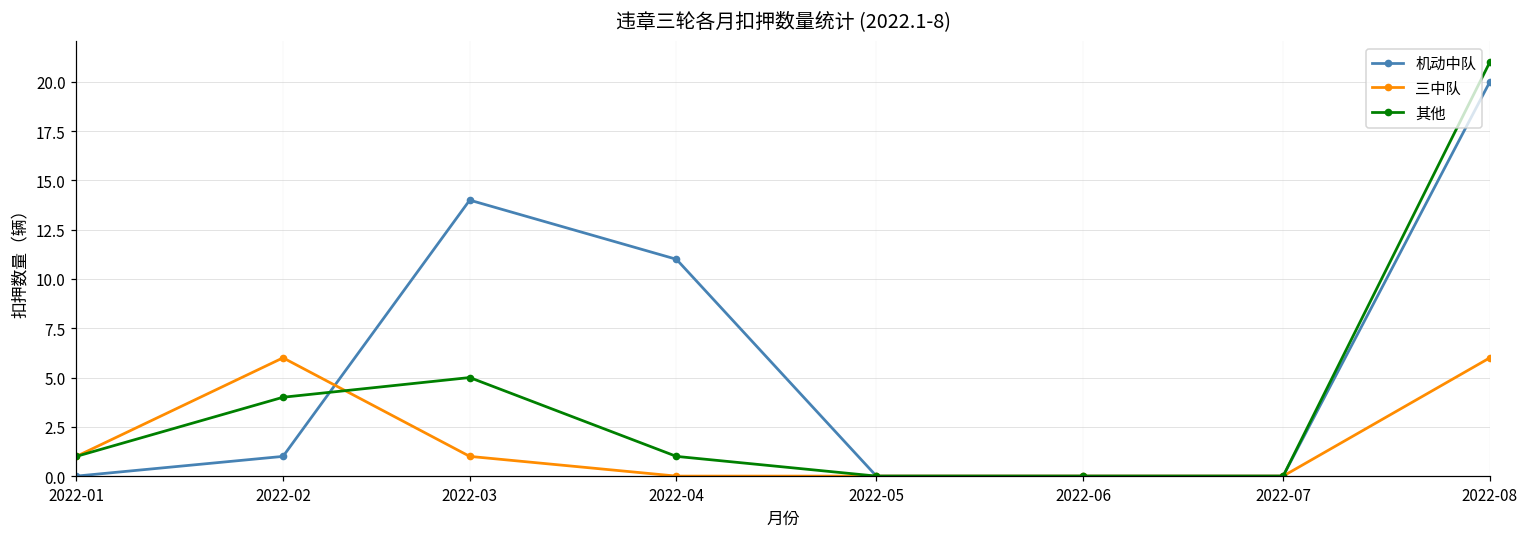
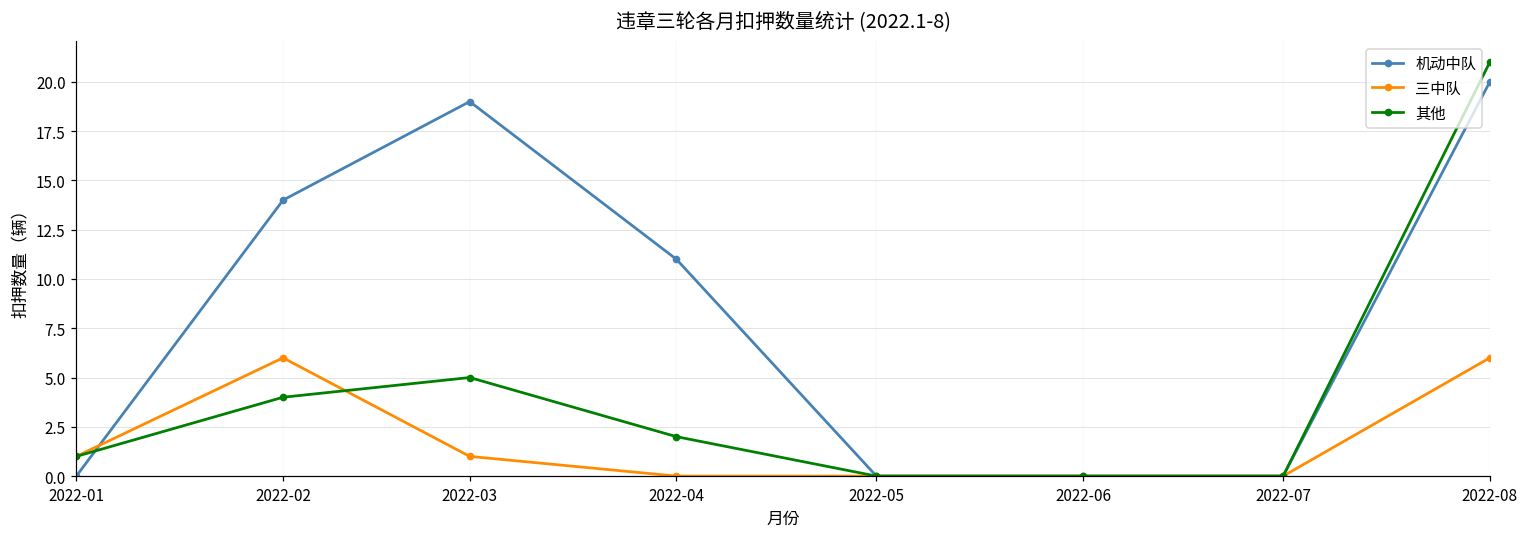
机动中队, 2022-02: 1 -> 14
机动中队, 2022-03: 14 -> 19
其他, 2022-04: 1 -> 2
